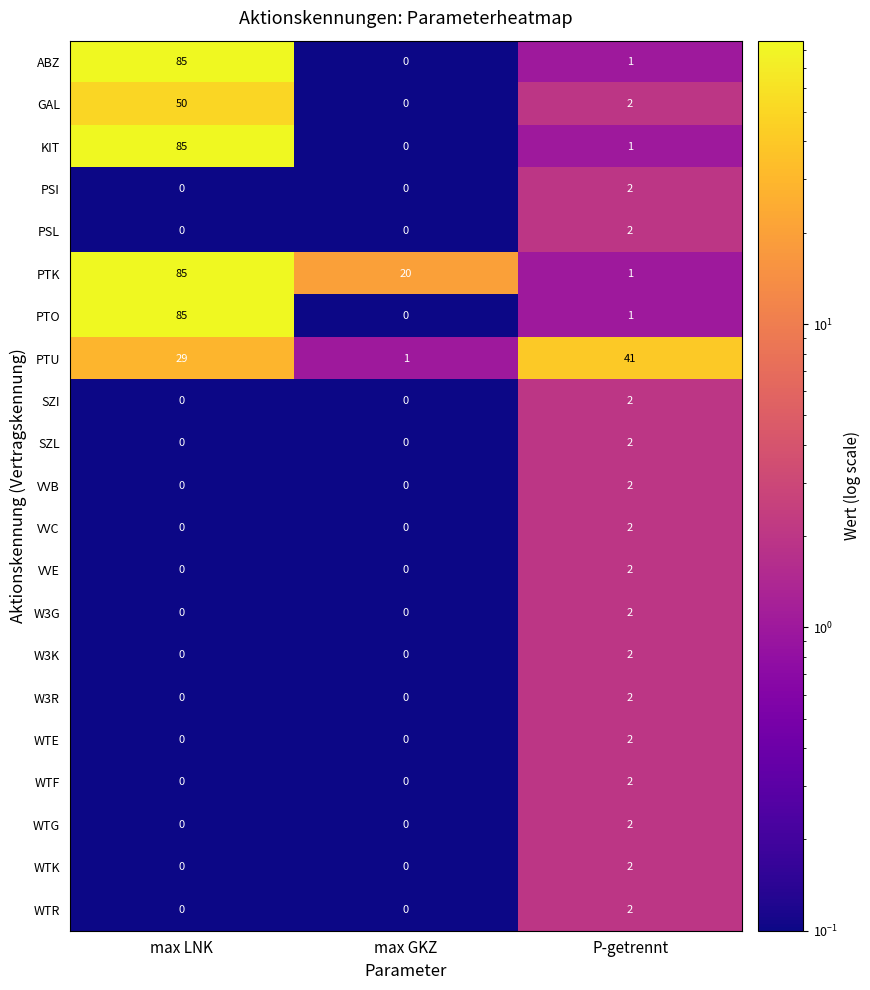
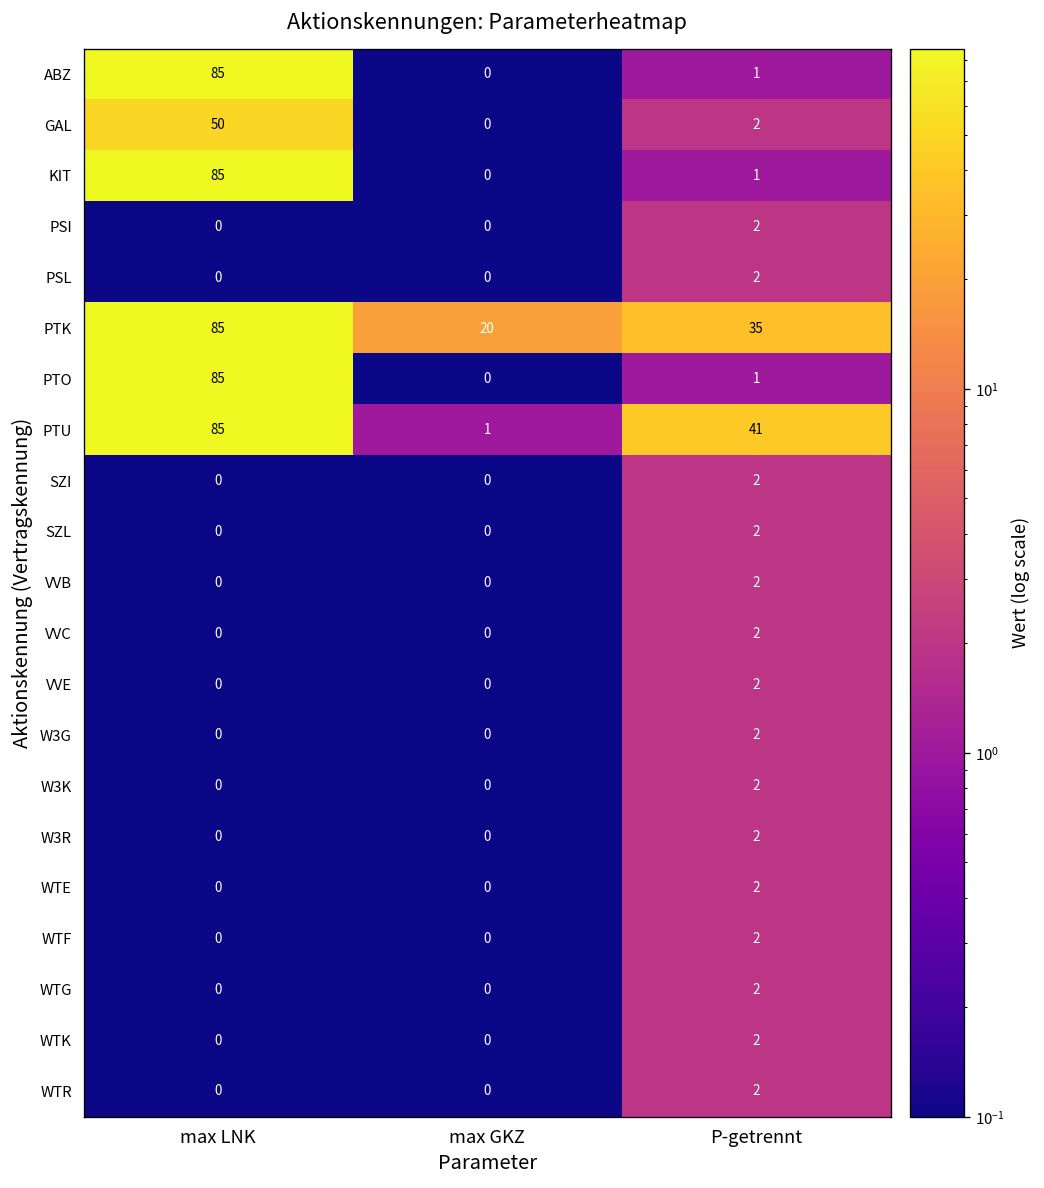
PTK, P-getrennt: 1 -> 35
PTU, max LNK: 29 -> 85
